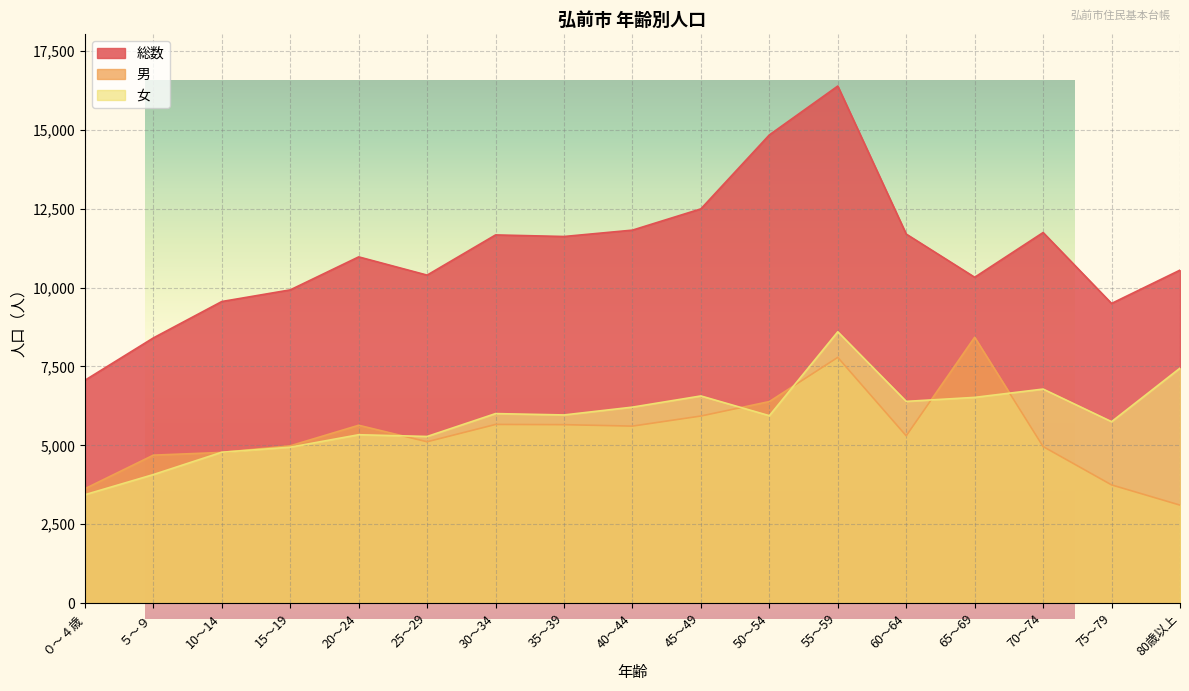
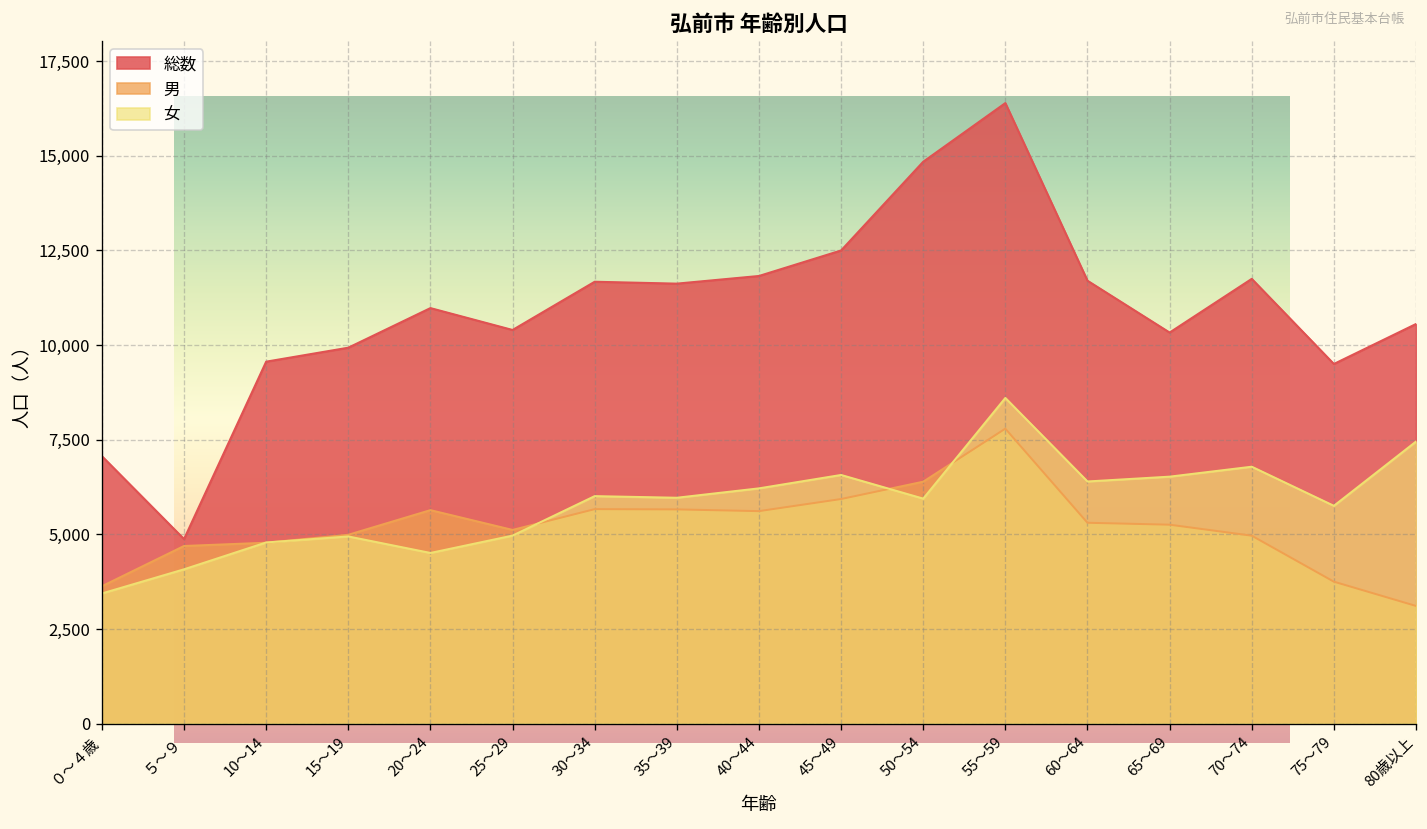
総数, ５～９: 8,400 -> 4,900
女, 20～24: 5,300 -> 4,500
女, 25～29: 5,300 -> 5,000
男, 65～69: 8,400 -> 5,300
